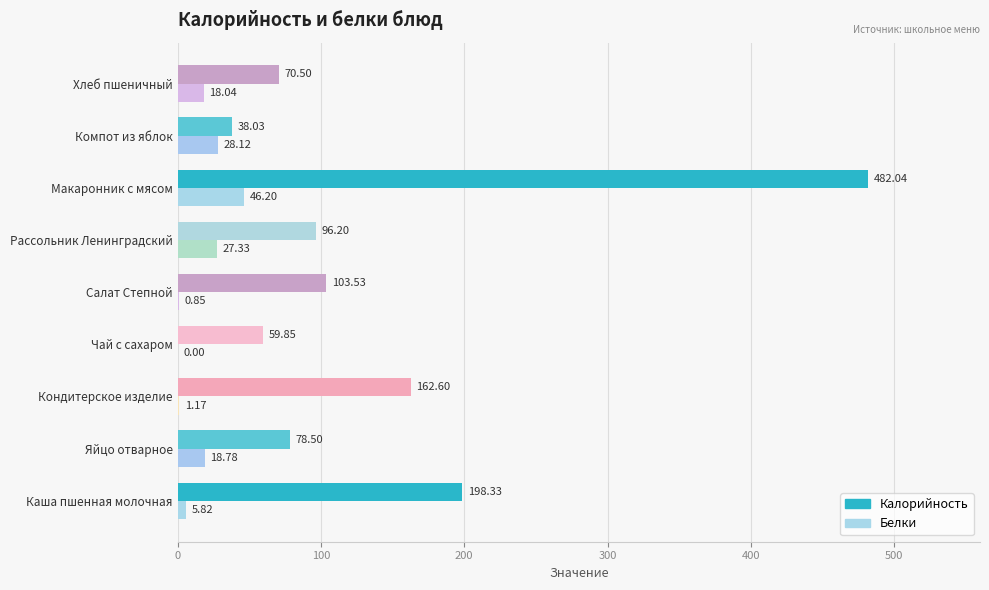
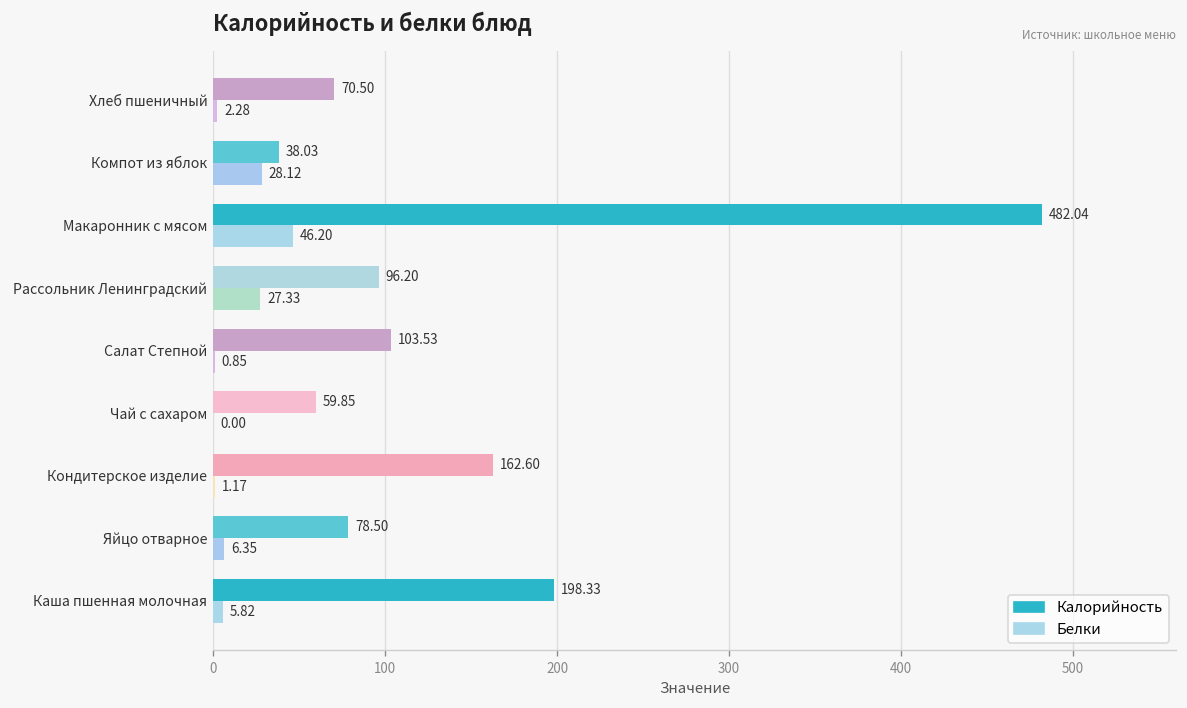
Белки, Хлеб пшеничный: 18.04 -> 2.28
Белки, Яйцо отварное: 18.78 -> 6.35
